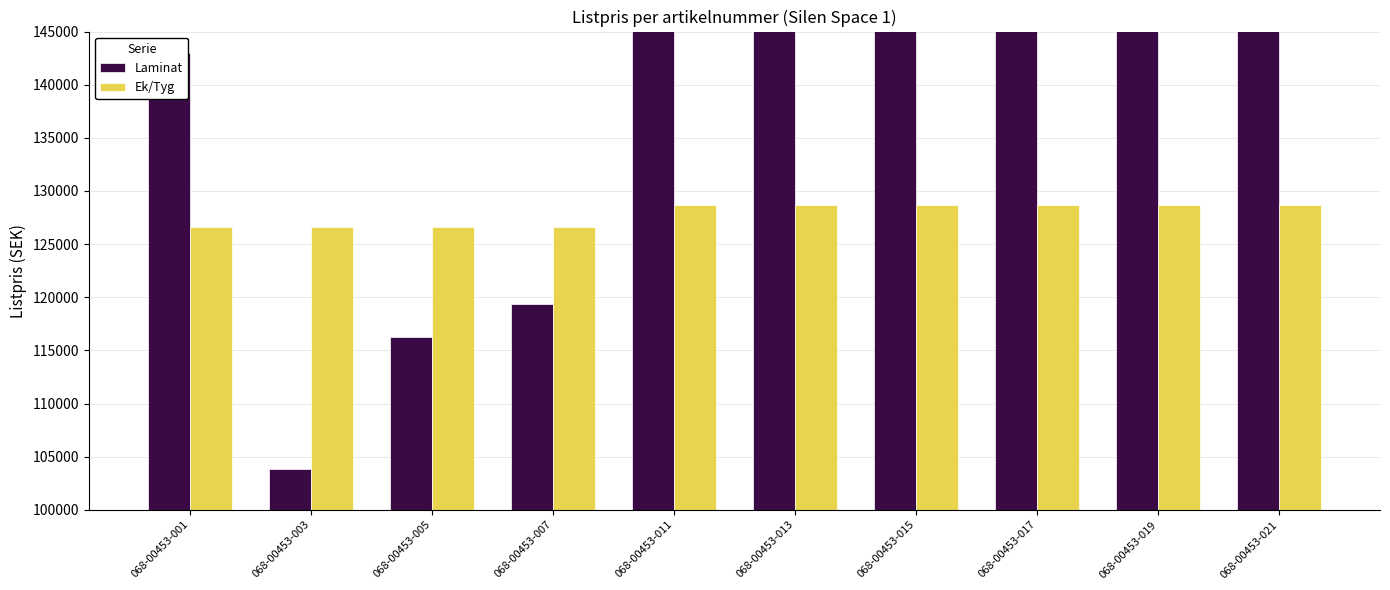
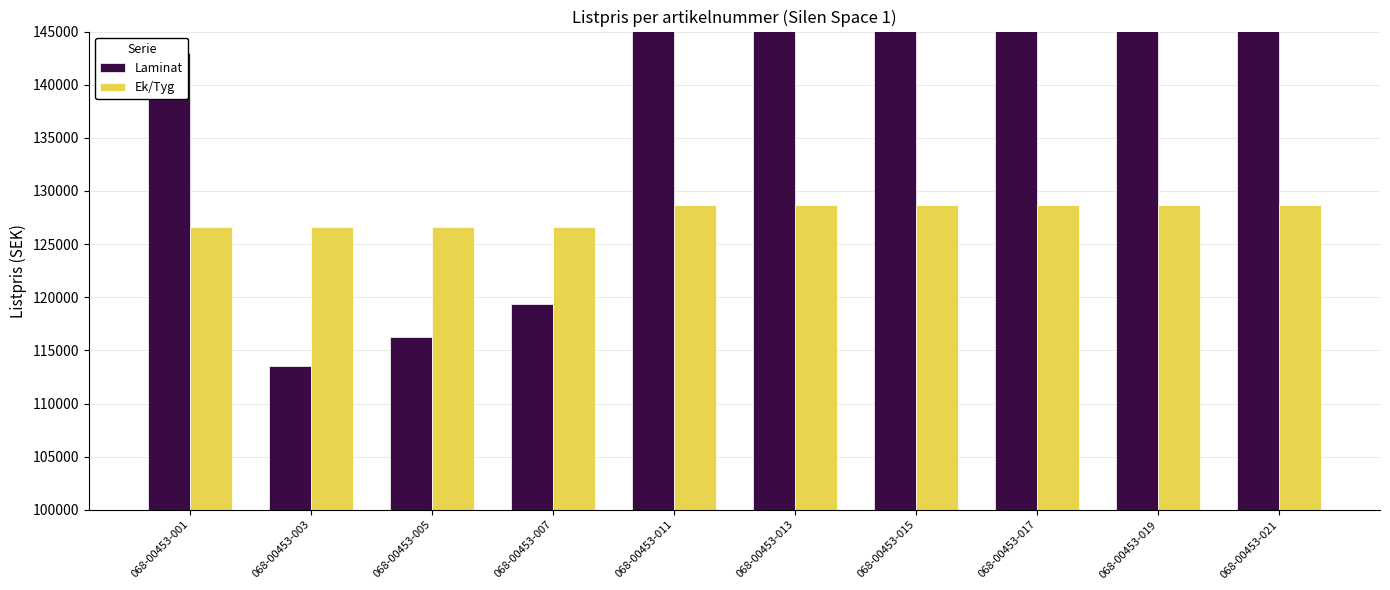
Laminat, 068-00453-003: 103800 -> 113500
